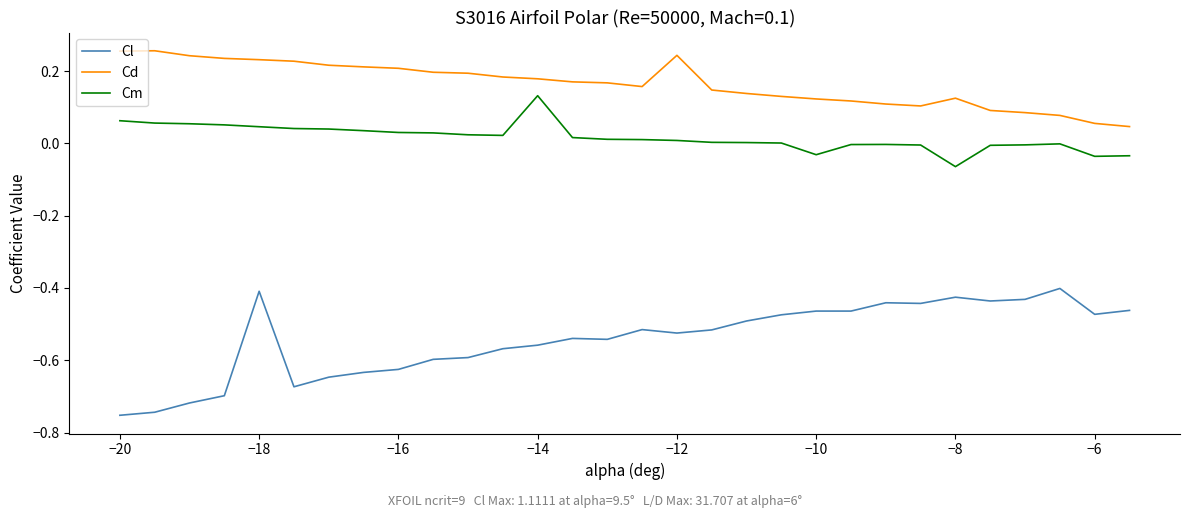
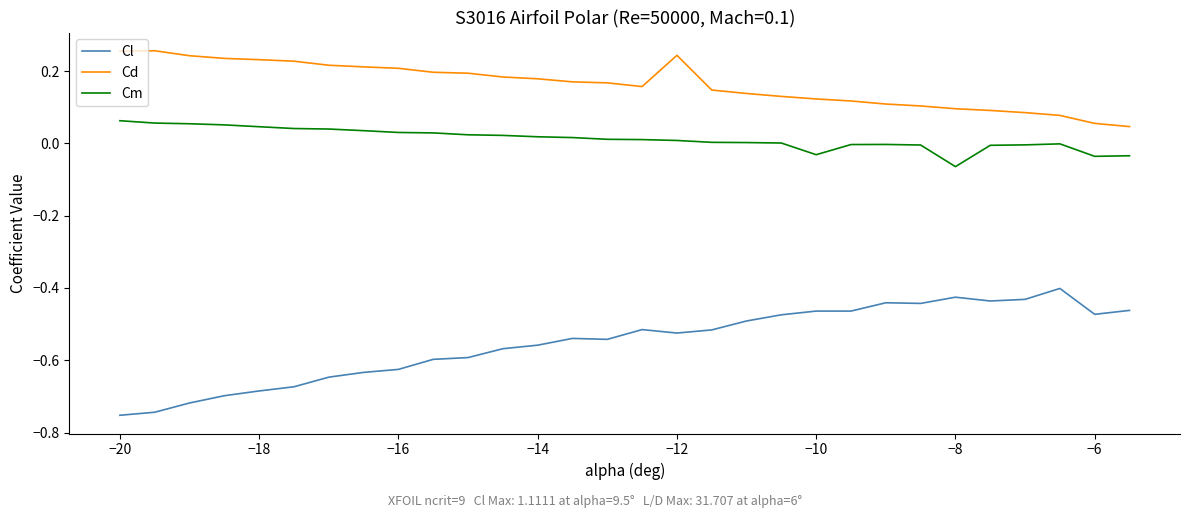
Cl, −18: -0.41 -> -0.68
Cm, −14: 0.13 -> 0.02
Cd, −8: 0.12 -> 0.10
